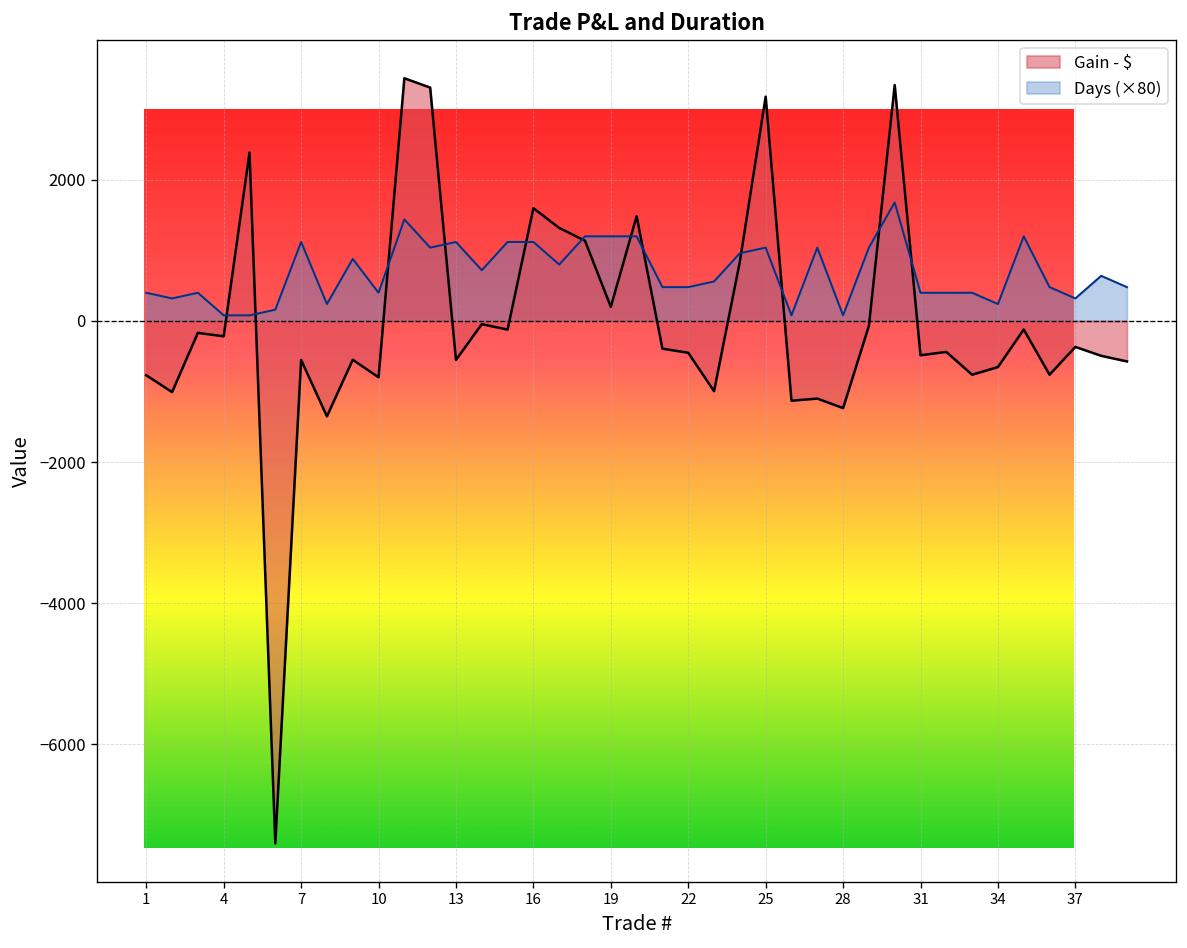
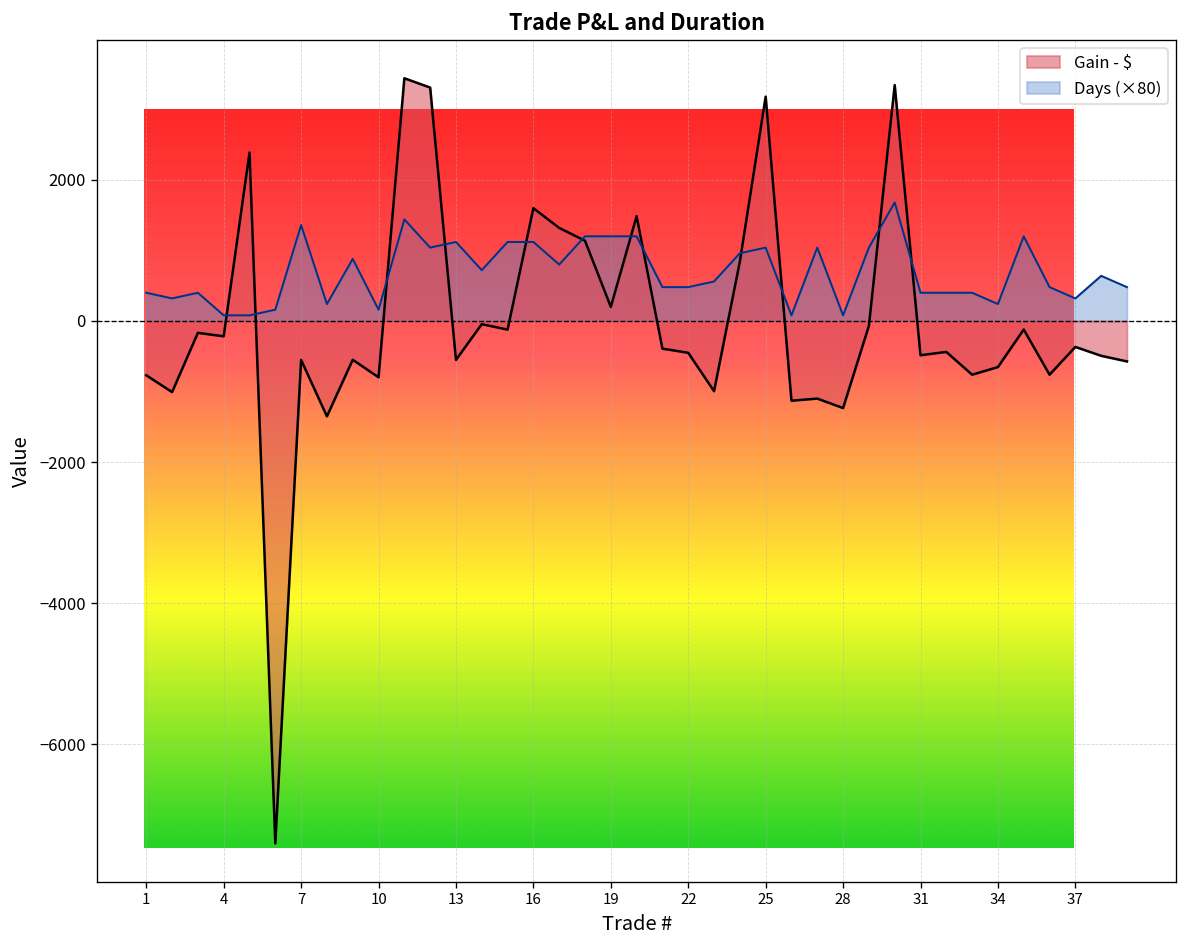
Days (×80), 7: 1100 -> 1400
Days (×80), 10: 400 -> 200
